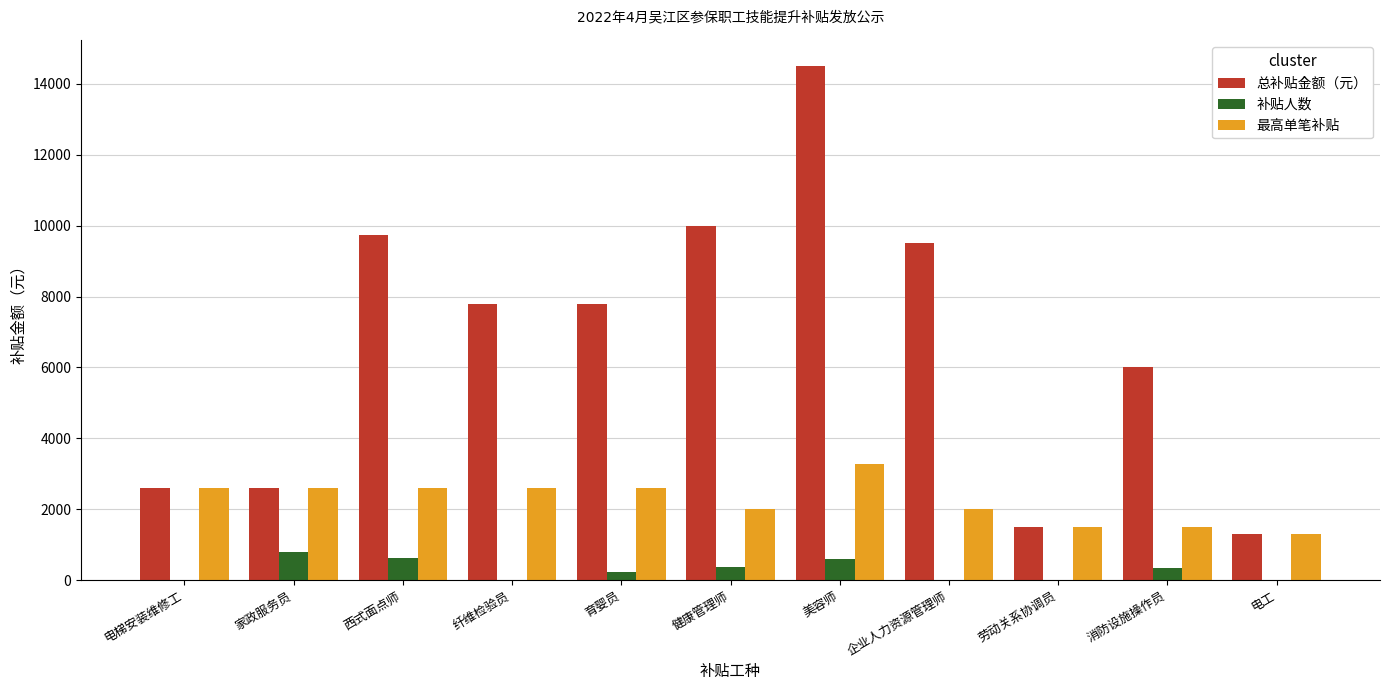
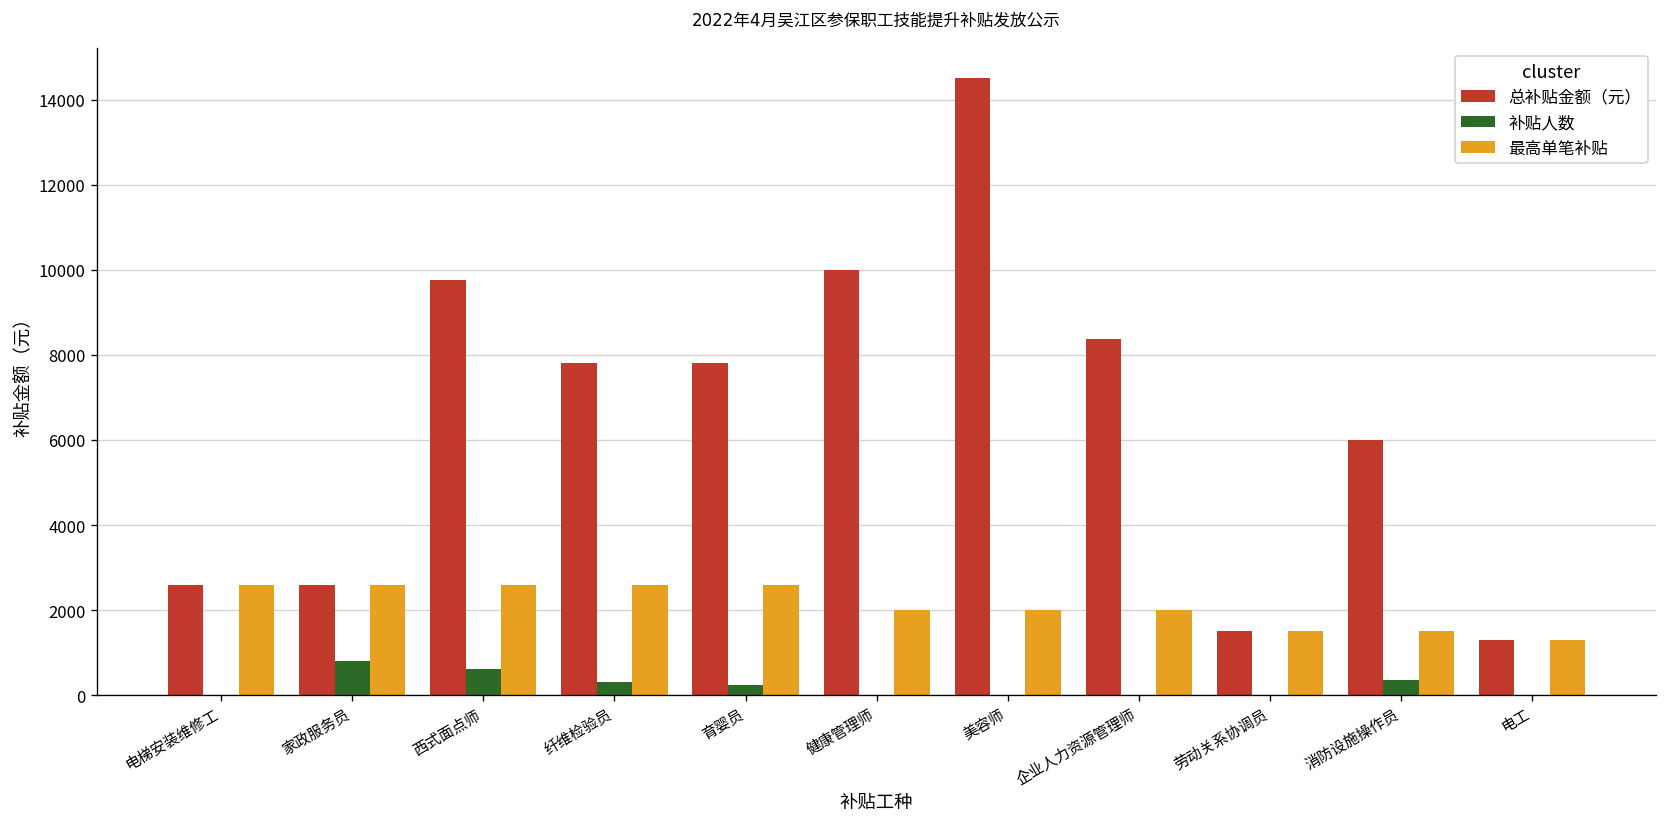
补贴人数, 纤维检验员: 0 -> 300
补贴人数, 健康管理师: 400 -> 0
补贴人数, 美容师: 600 -> 0
最高单笔补贴, 美容师: 3300 -> 2000
总补贴金额（元）, 企业人力资源管理师: 9500 -> 8400
